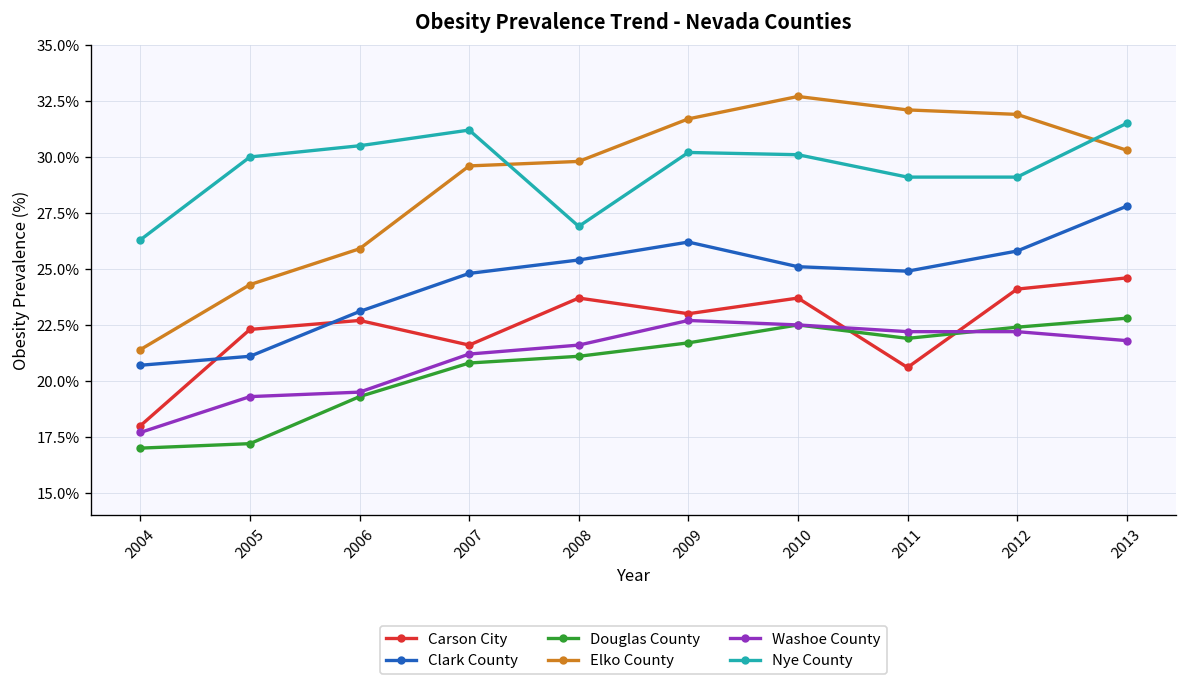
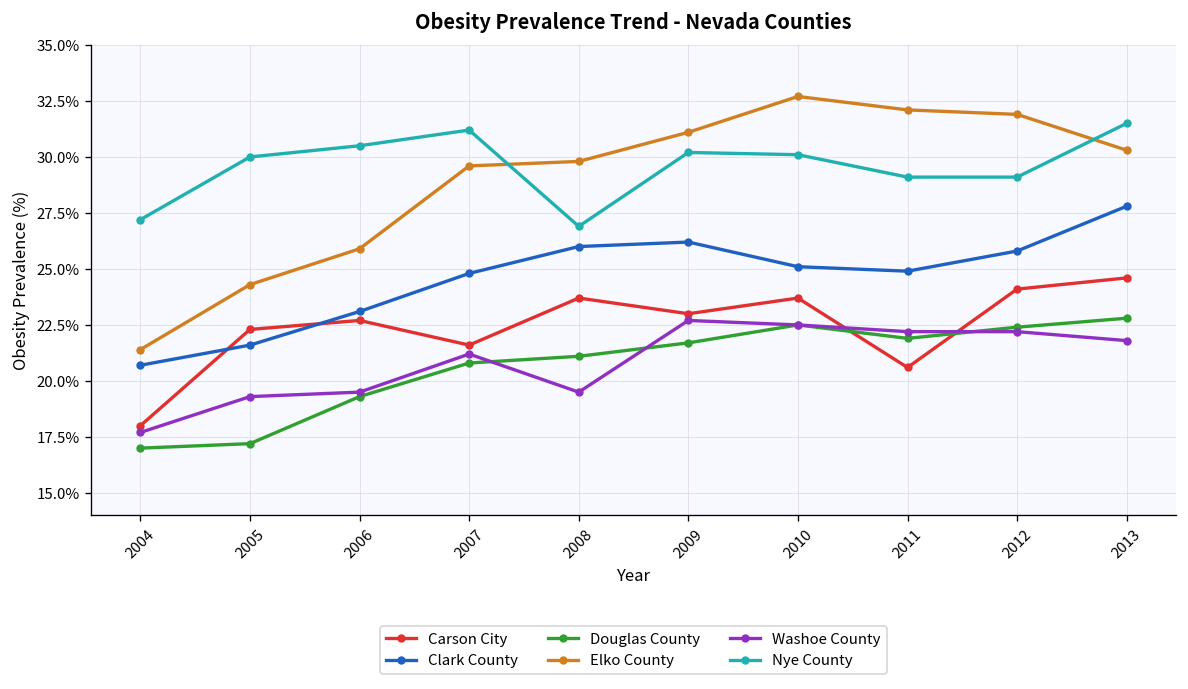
Nye County, 2004: 26.3% -> 27.2%
Clark County, 2005: 21.1% -> 21.6%
Clark County, 2008: 25.4% -> 26.0%
Washoe County, 2008: 21.6% -> 19.5%
Elko County, 2009: 31.7% -> 31.1%
